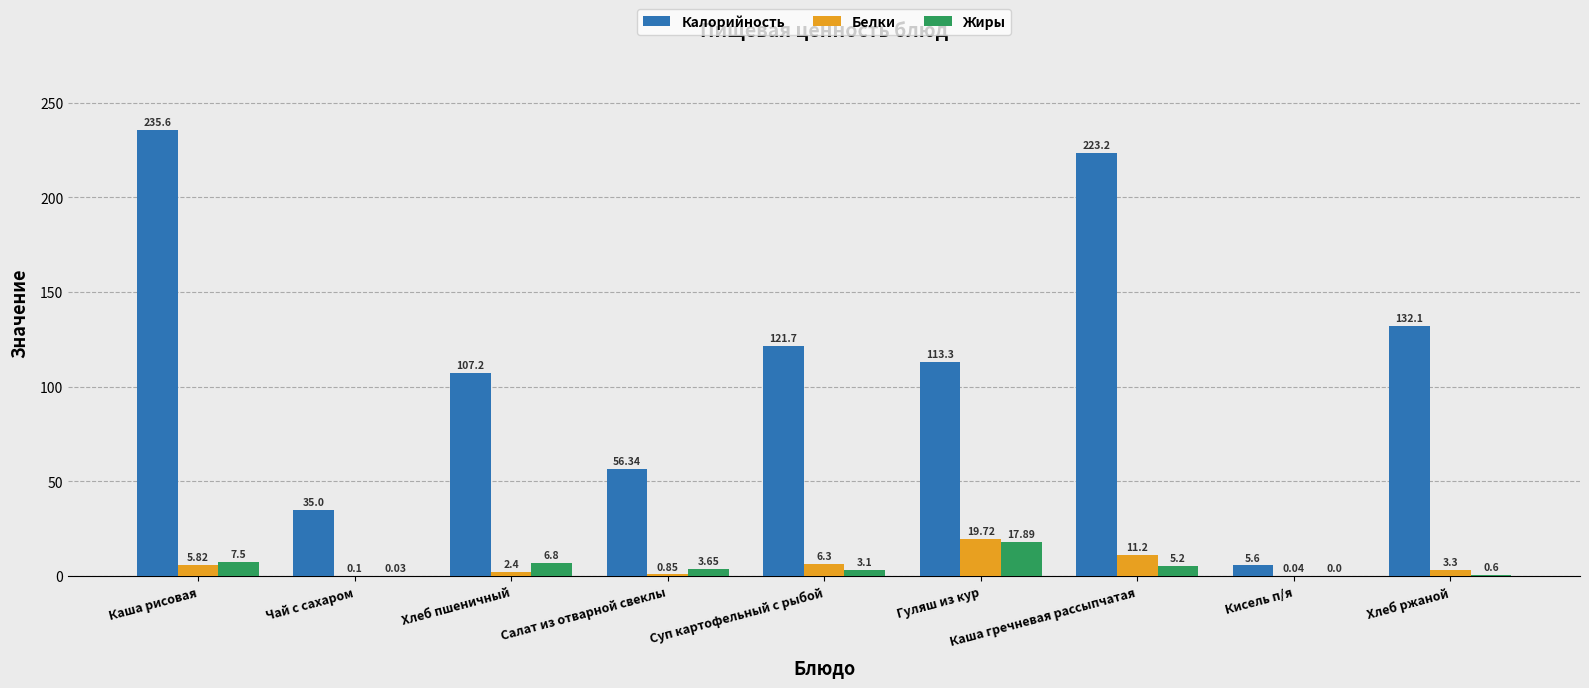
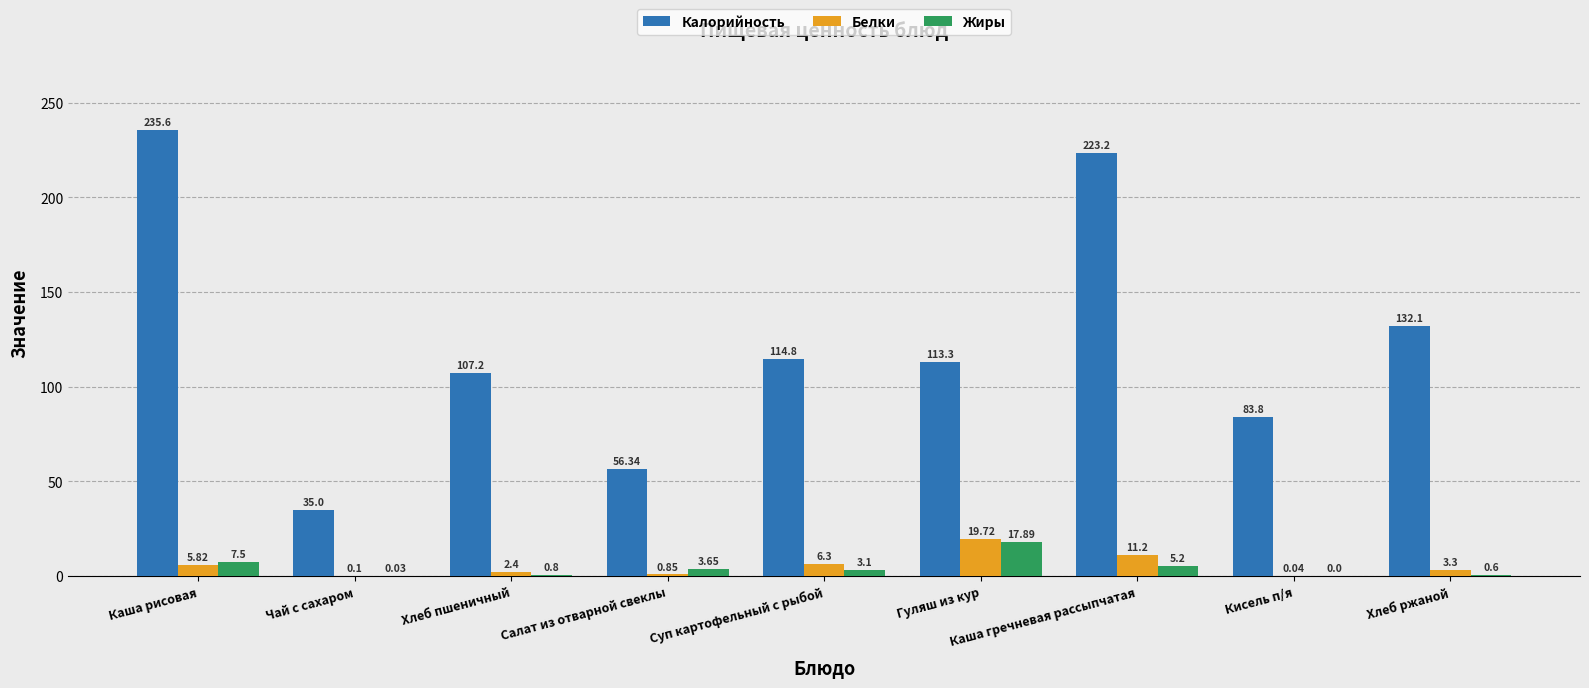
Жиры, Хлеб пшеничный: 6.8 -> 0.8
Калорийность, Суп картофельный с рыбой: 121.7 -> 114.8
Калорийность, Кисель п/я: 5.6 -> 83.8
